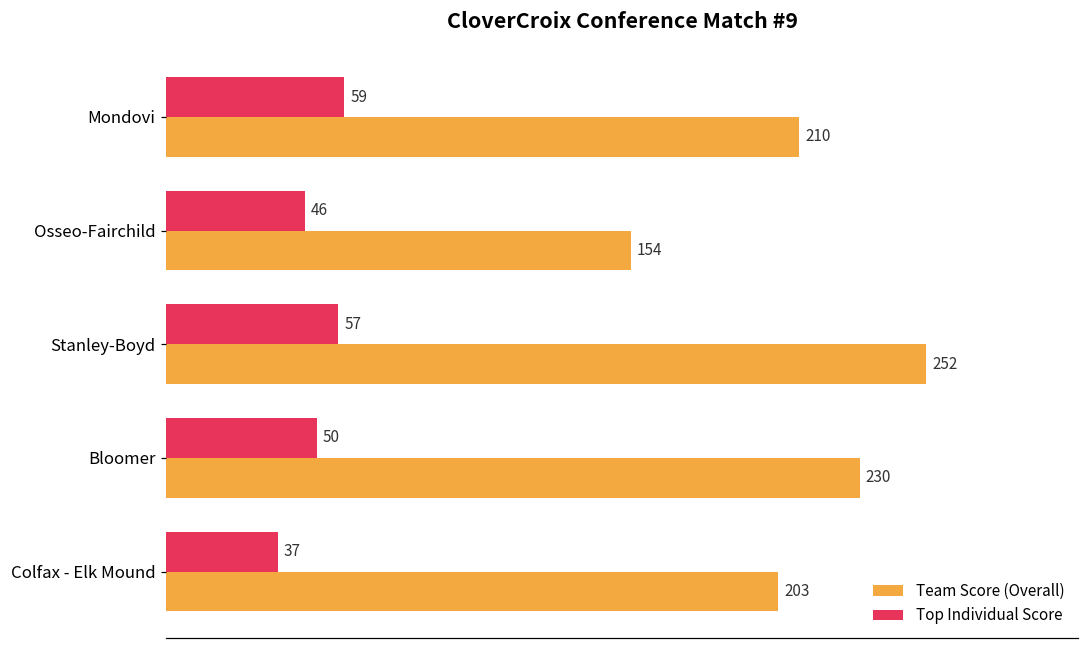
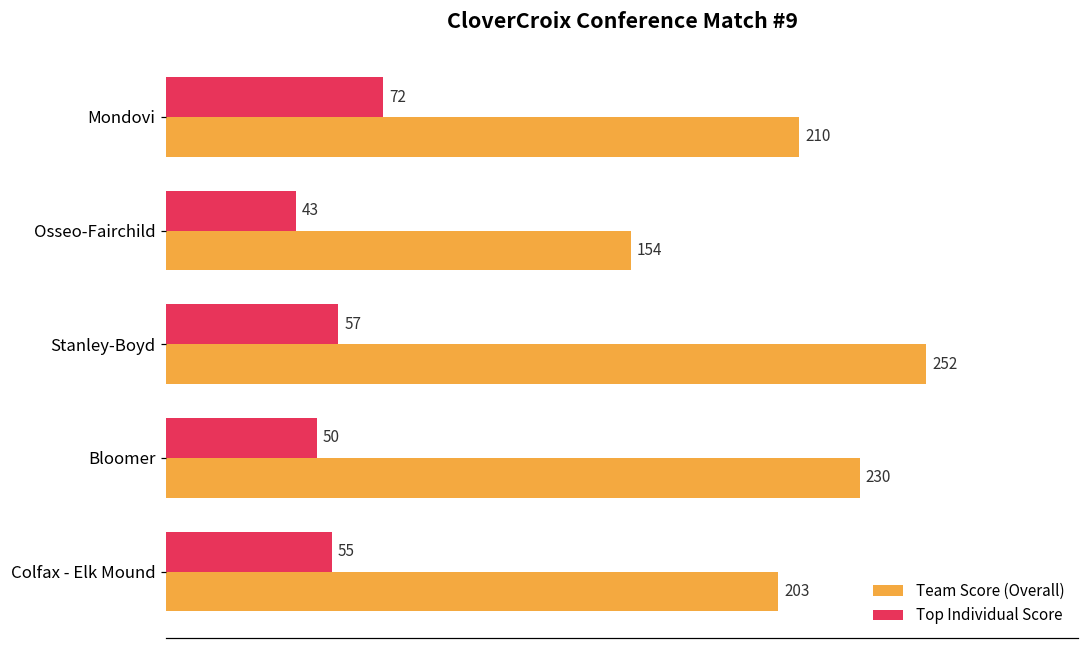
Top Individual Score, Mondovi: 59 -> 72
Top Individual Score, Osseo-Fairchild: 46 -> 43
Top Individual Score, Colfax - Elk Mound: 37 -> 55
